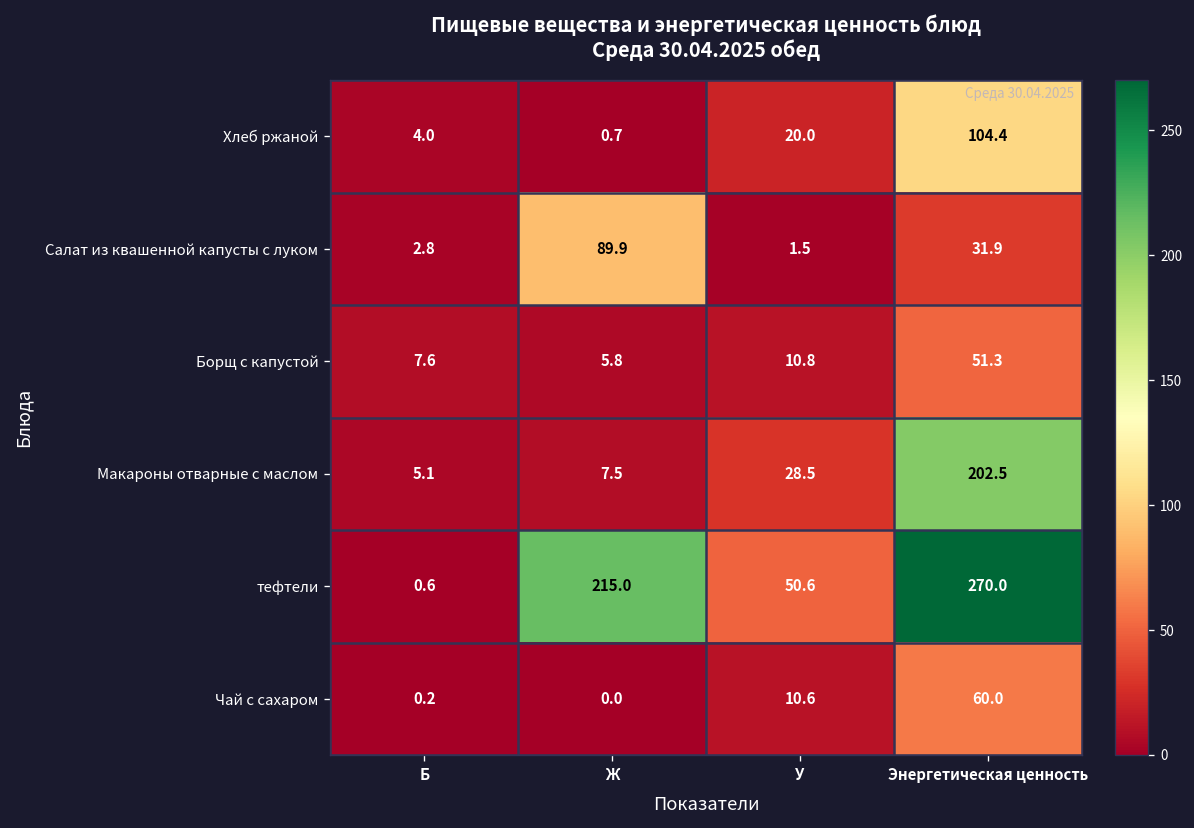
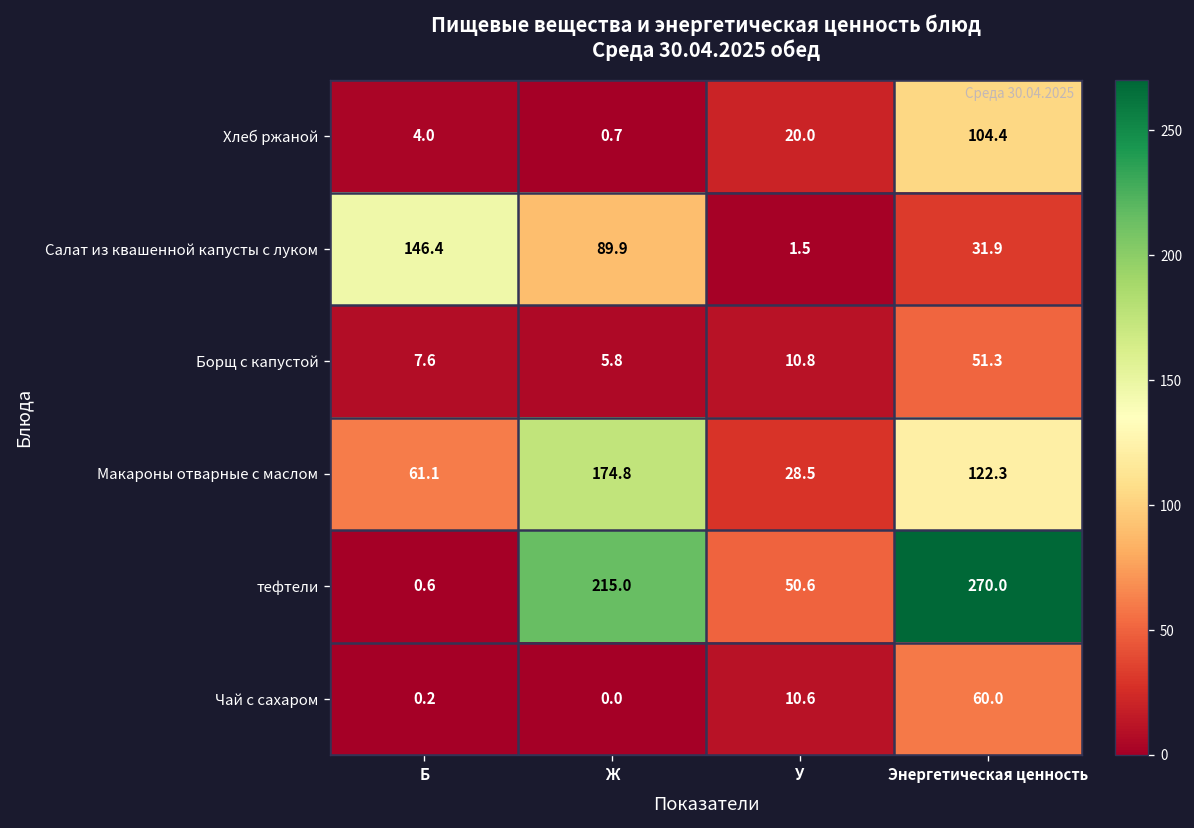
Салат из квашенной капусты с луком, Б: 2.8 -> 146.4
Макароны отварные с маслом, Б: 5.1 -> 61.1
Макароны отварные с маслом, Ж: 7.5 -> 174.8
Макароны отварные с маслом, Энергетическая ценность: 202.5 -> 122.3
